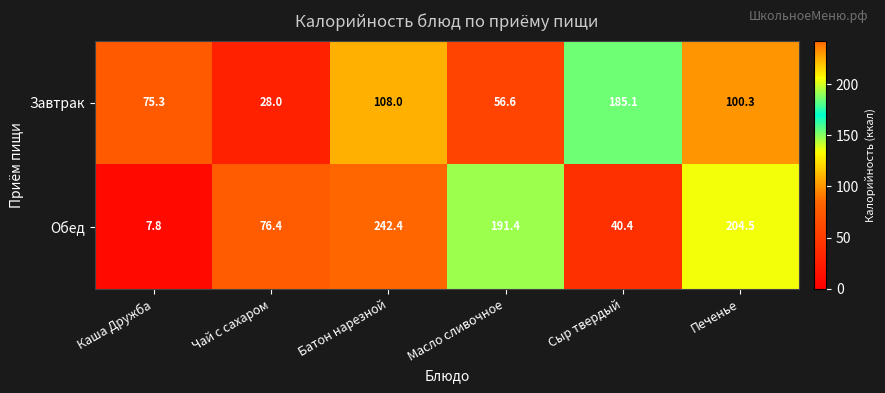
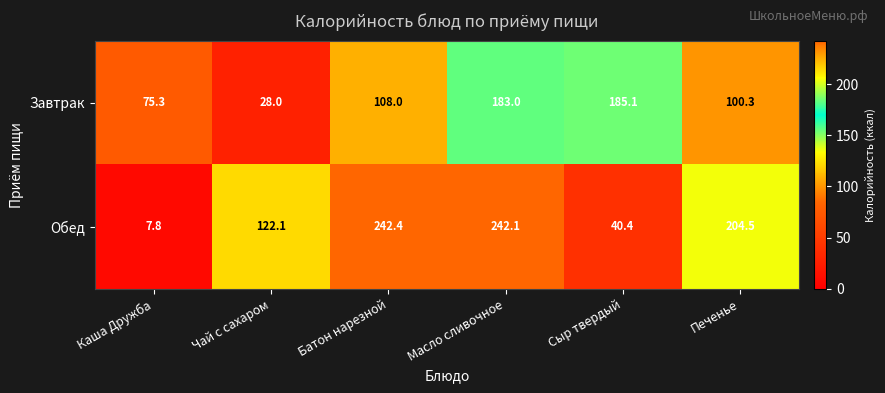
Завтрак, Масло сливочное: 56.6 -> 183.0
Обед, Чай с сахаром: 76.4 -> 122.1
Обед, Масло сливочное: 191.4 -> 242.1
